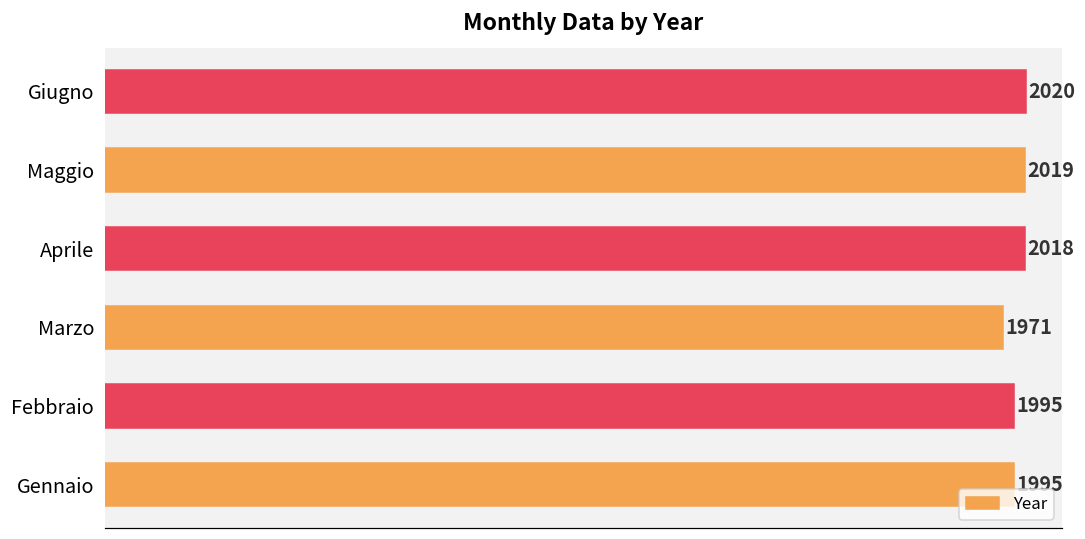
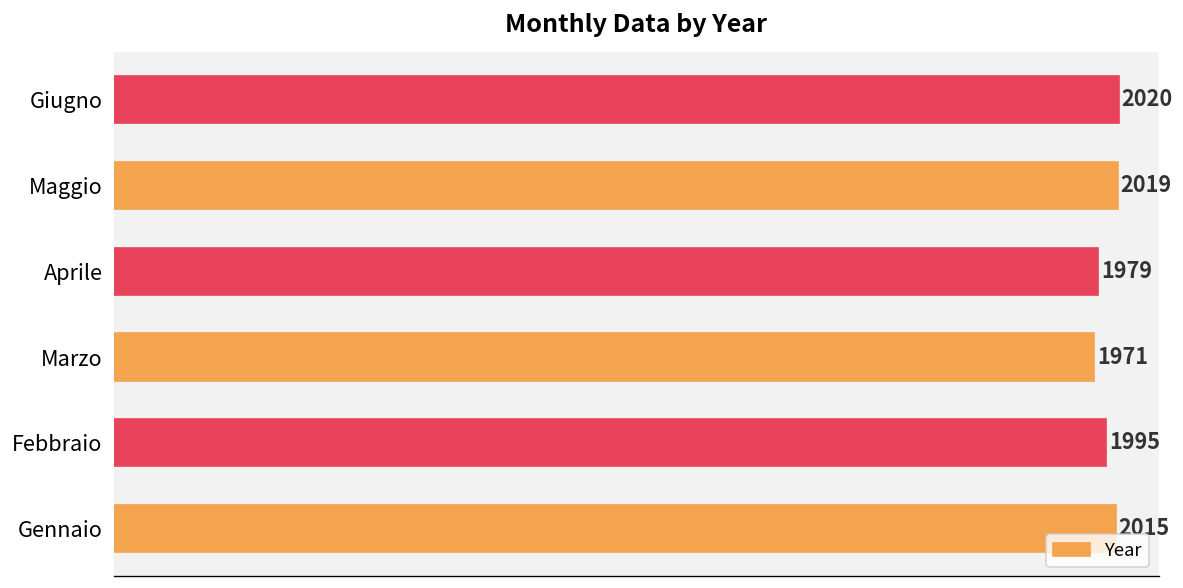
Aprile: 2018 -> 1979
Gennaio: 1995 -> 2015
